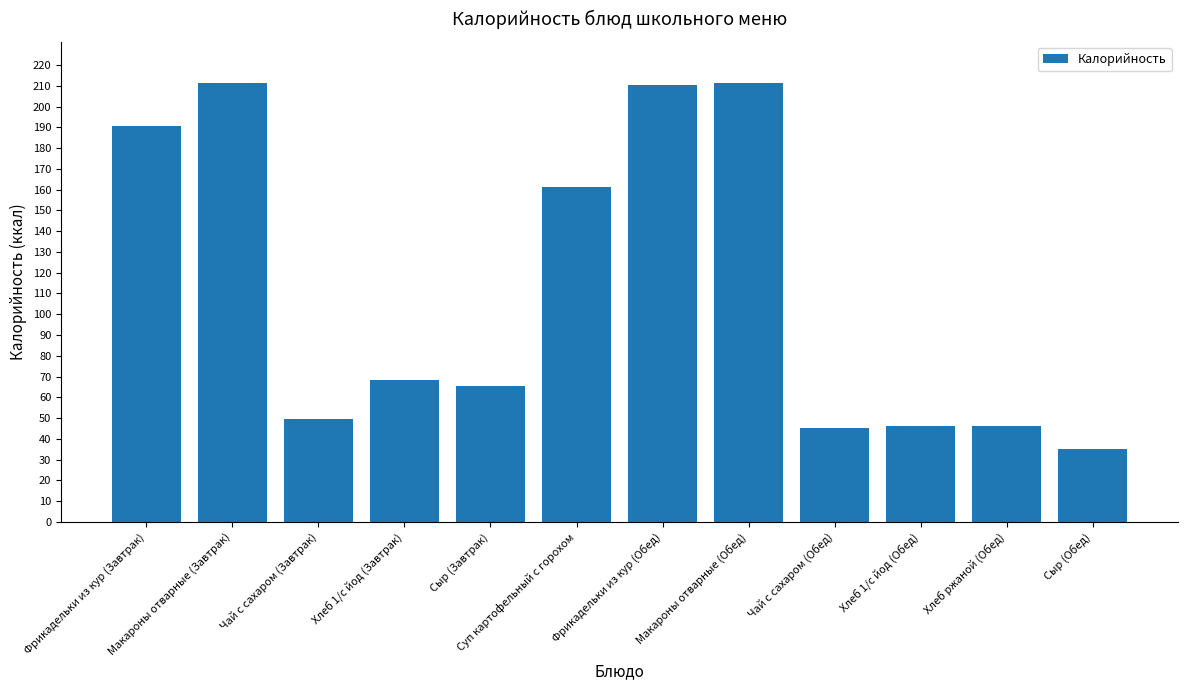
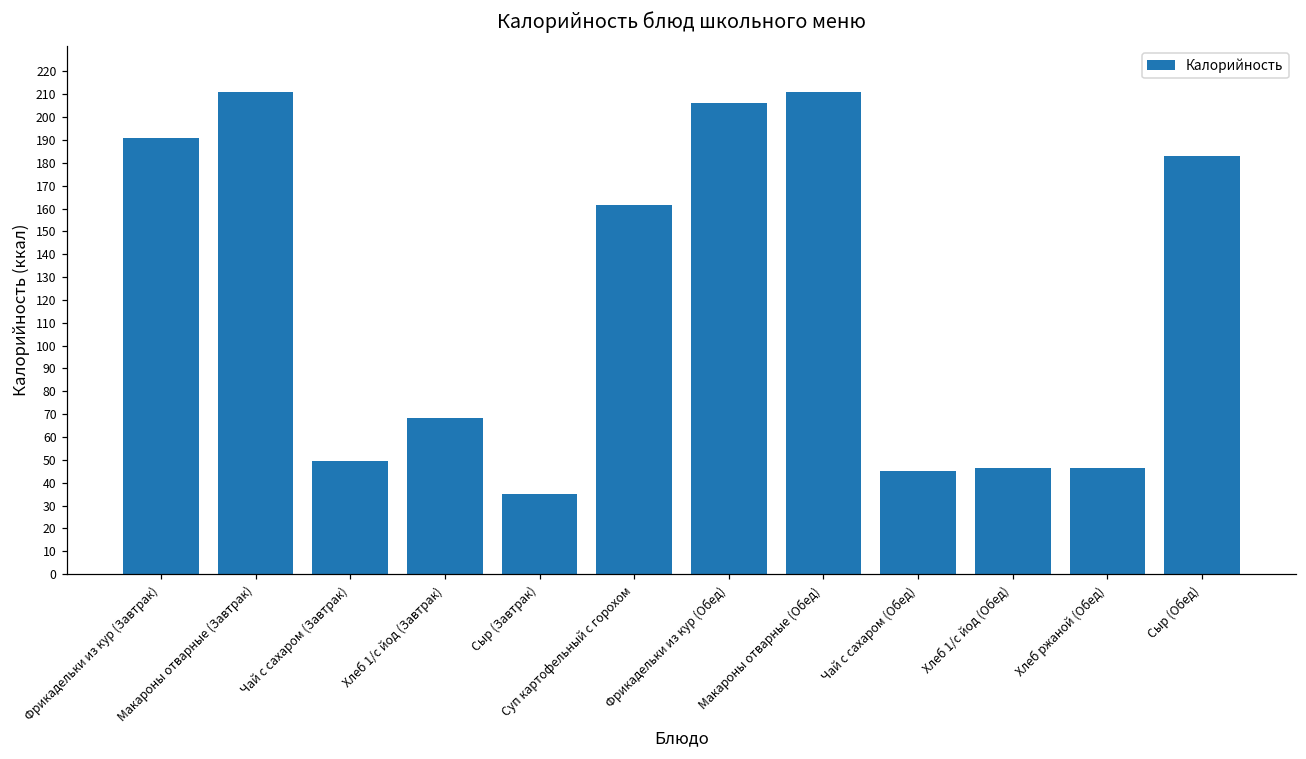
Сыр (Завтрак): 65 -> 35
Фрикадельки из кур (Обед): 210 -> 206
Сыр (Обед): 35 -> 183
